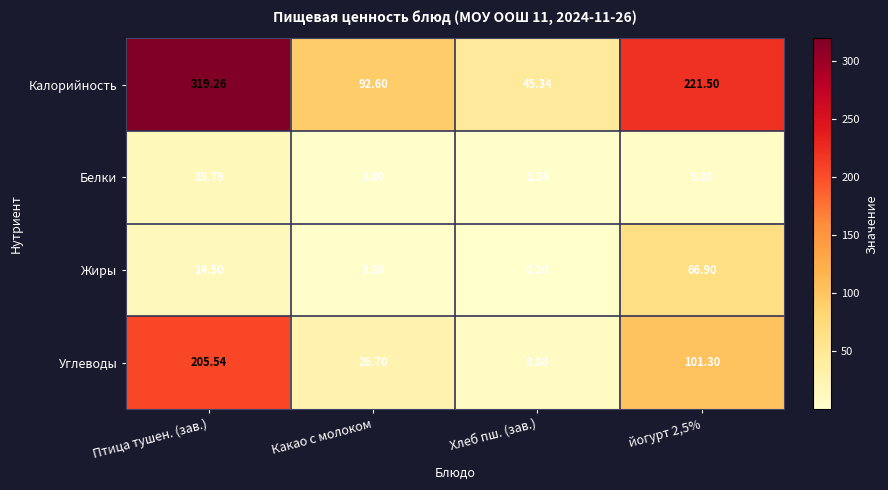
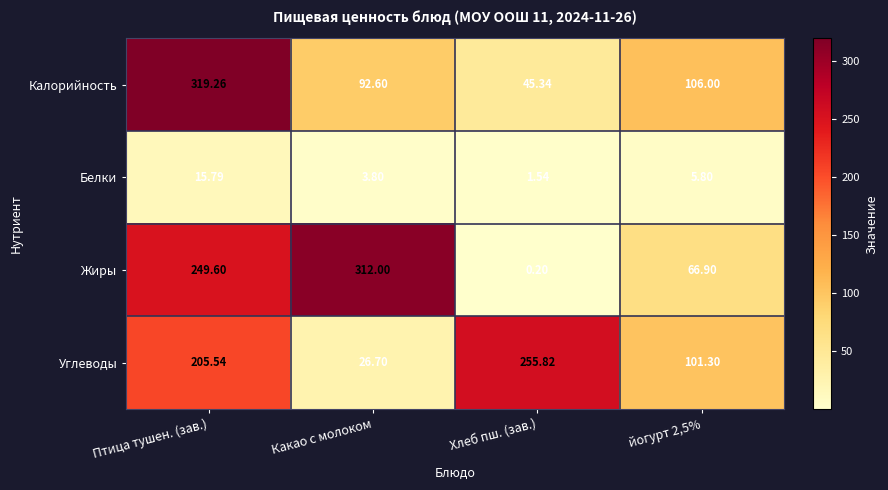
Калорийность, йогурт 2,5%: 221.50 -> 106.00
Жиры, Птица тушен. (зав.): 14.50 -> 249.60
Жиры, Какао с молоком: 3.20 -> 312.00
Углеводы, Хлеб пш. (зав.): 9.88 -> 255.82
